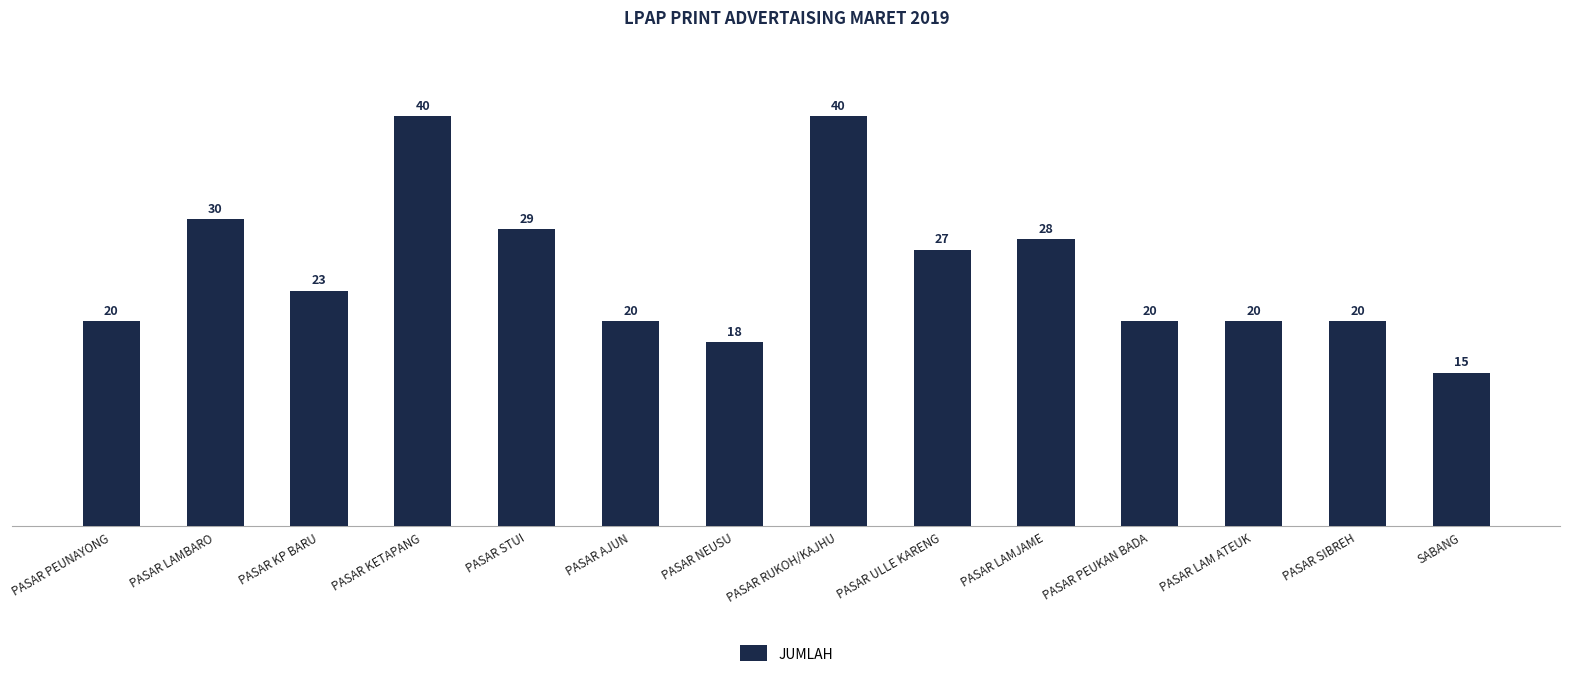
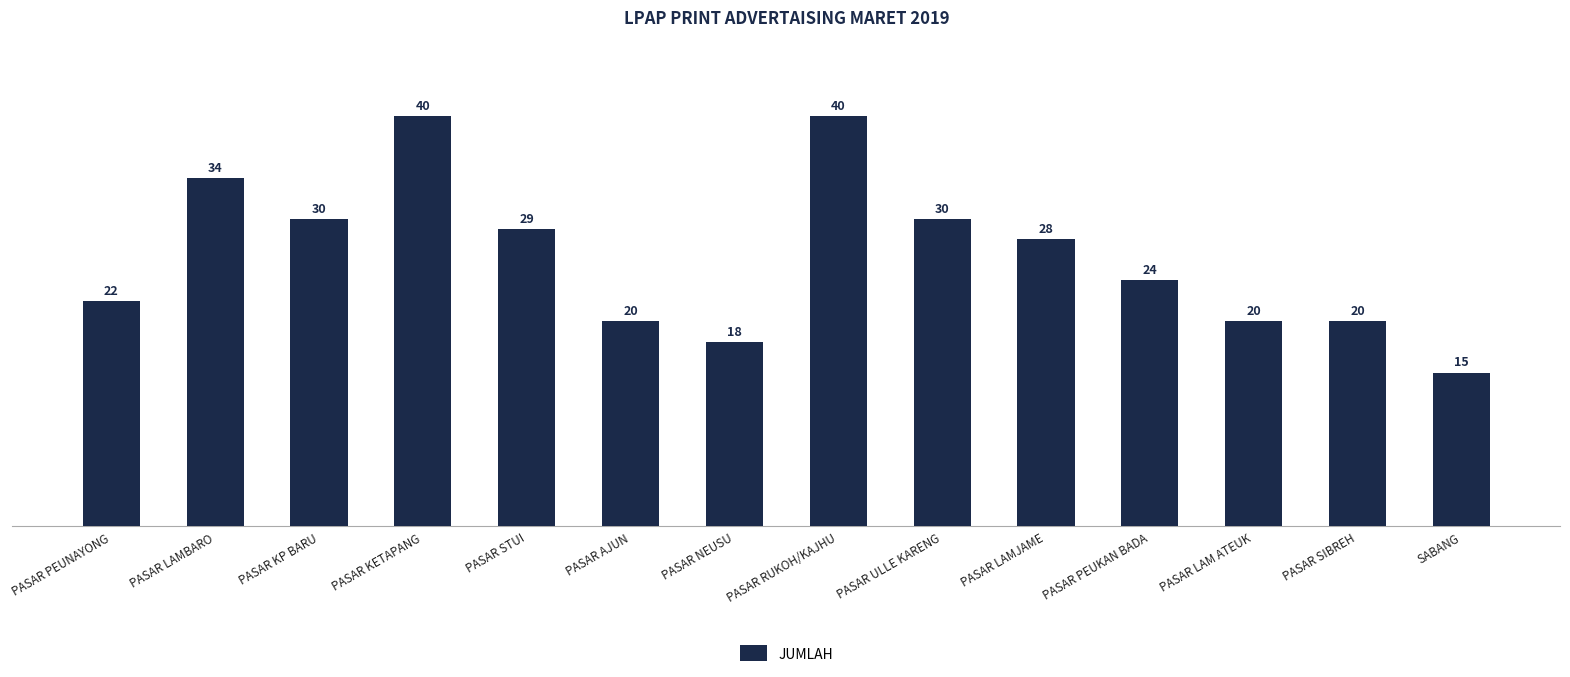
PASAR PEUNAYONG: 20 -> 22
PASAR LAMBARO: 30 -> 34
PASAR KP BARU: 23 -> 30
PASAR ULLE KARENG: 27 -> 30
PASAR PEUKAN BADA: 20 -> 24
